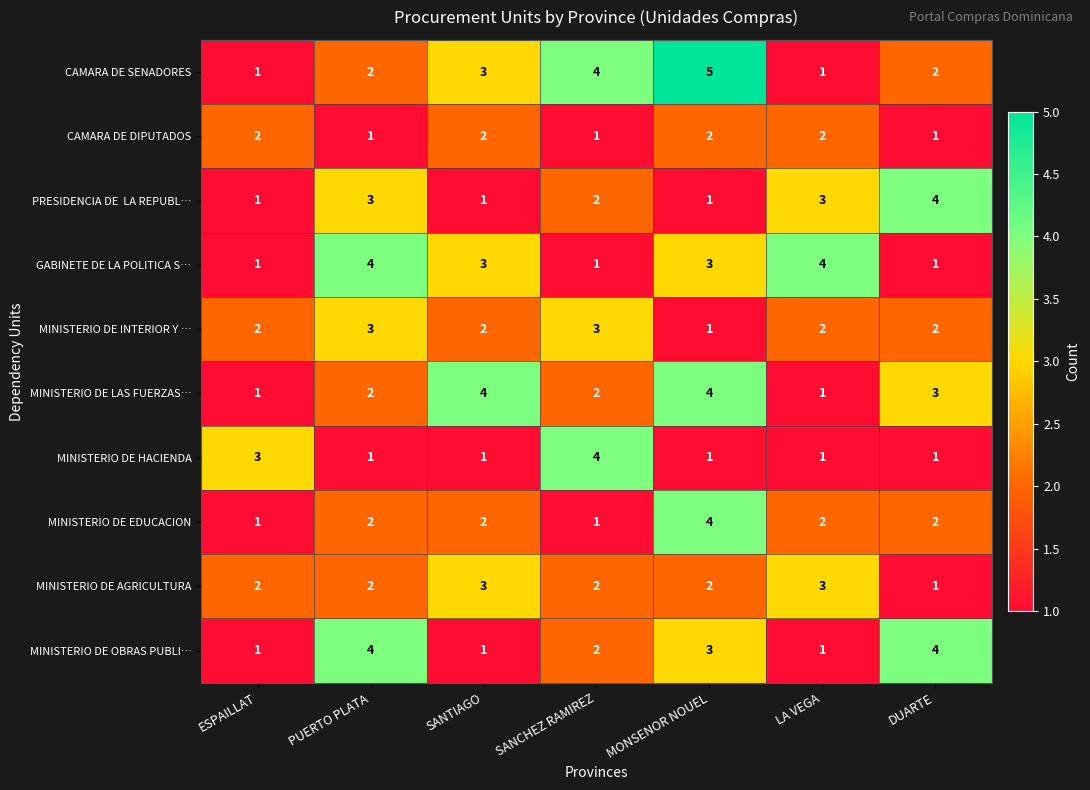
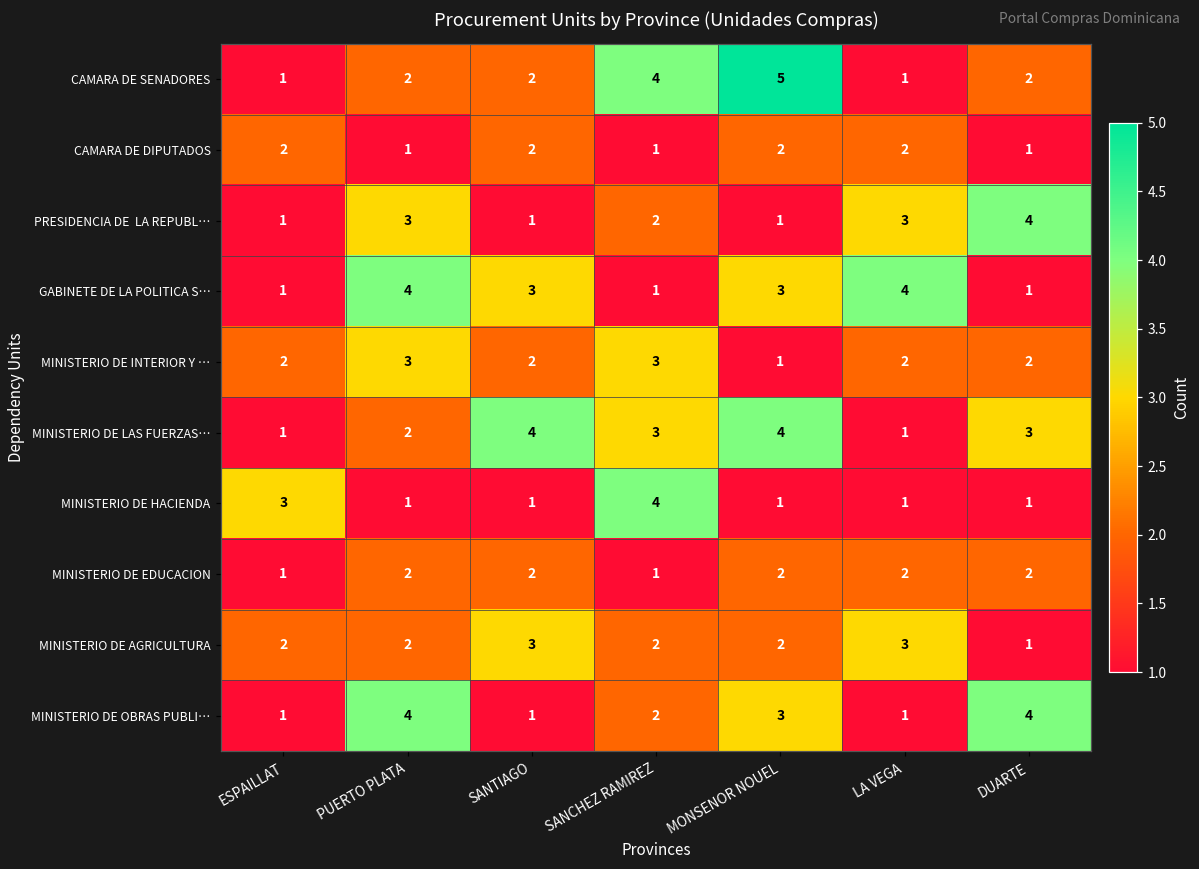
CAMARA DE SENADORES, SANTIAGO: 3 -> 2
MINISTERIO DE LAS FUERZAS…, SANCHEZ RAMIREZ: 2 -> 3
MINISTERIO DE EDUCACION, MONSENOR NOUEL: 4 -> 2
